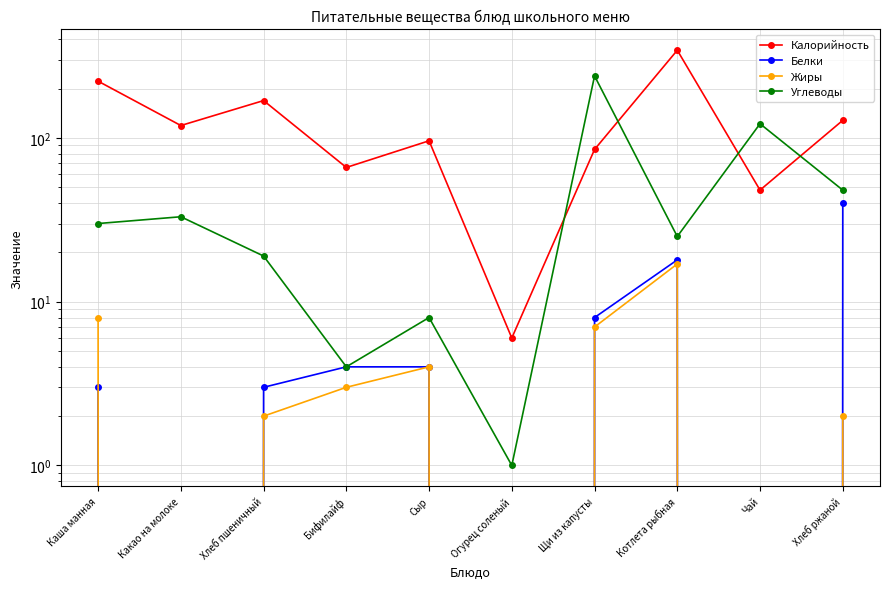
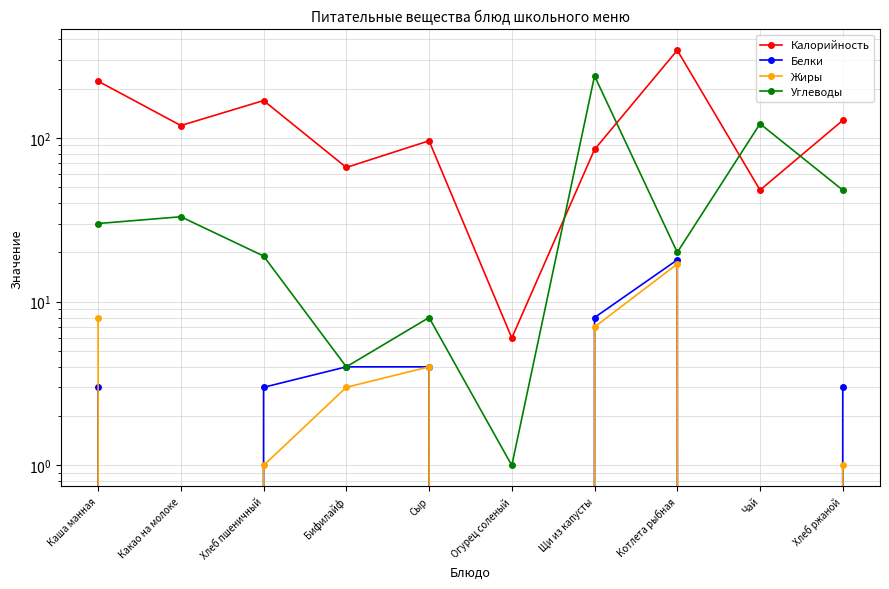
Жиры, Хлеб пшеничный: 2 -> 1
Углеводы, Котлета рыбная: 25 -> 20
Белки, Хлеб ржаной: 40 -> 3
Жиры, Хлеб ржаной: 2 -> 1
